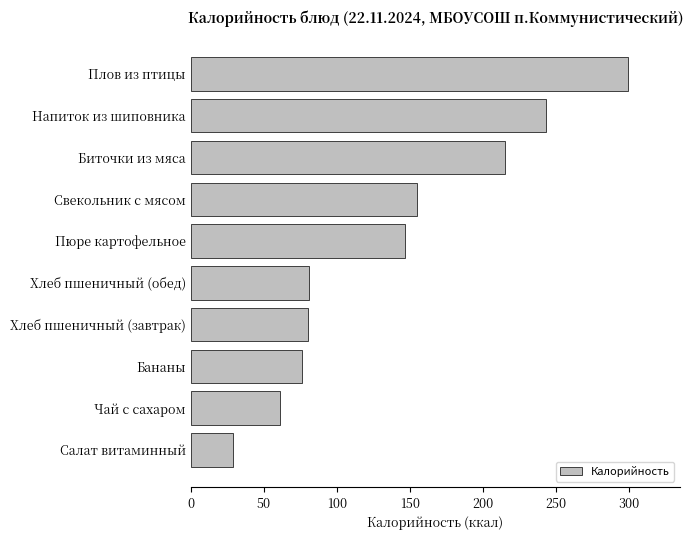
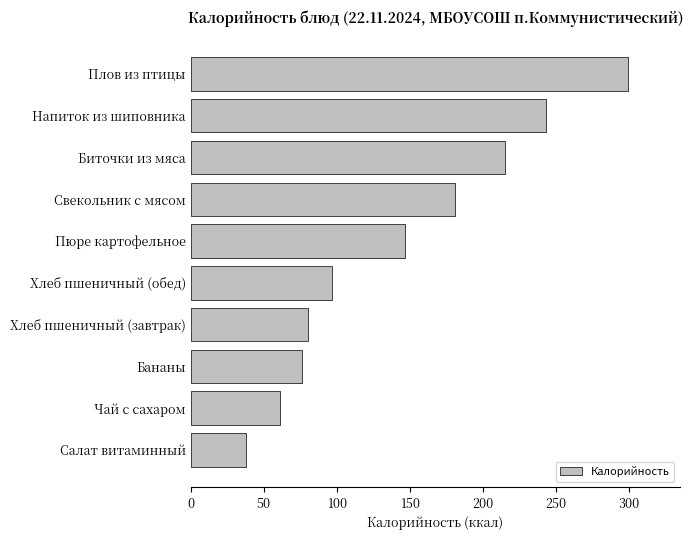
Свекольник с мясом: 155 -> 181
Хлеб пшеничный (обед): 81 -> 97
Салат витаминный: 29 -> 38
